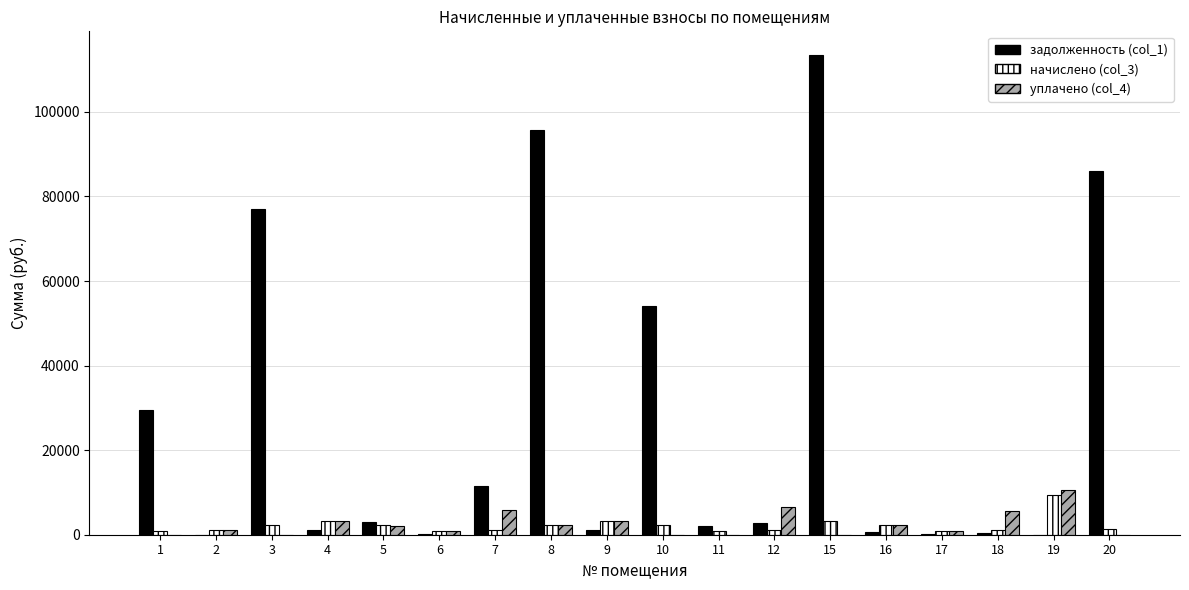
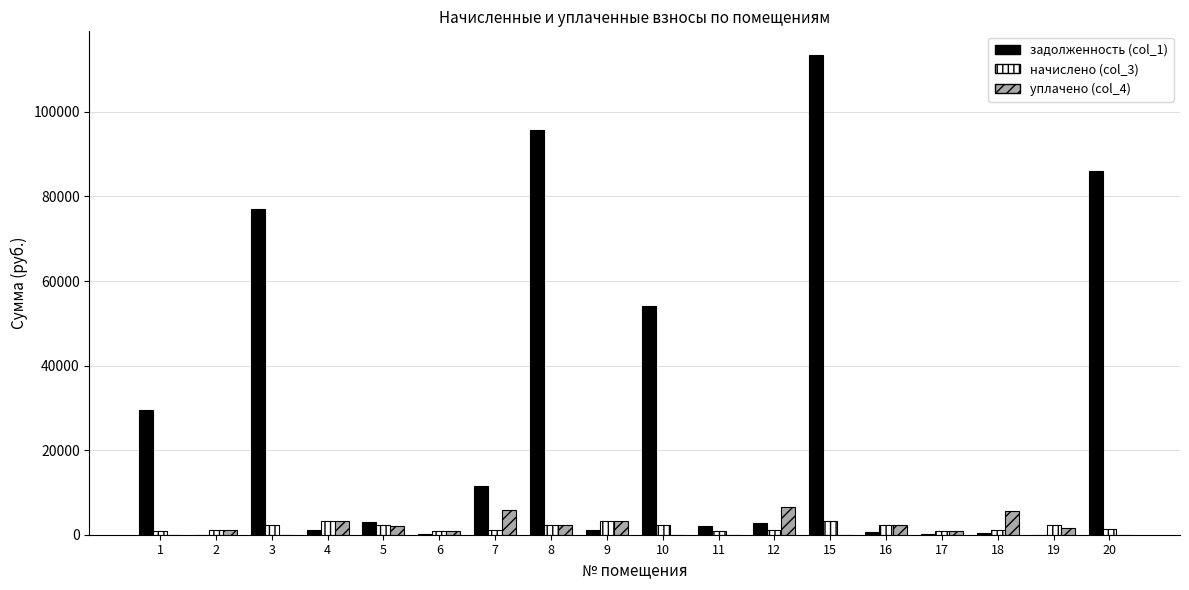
начислено (col_3), 19: 9000 -> 2000
уплачено (col_4), 19: 11000 -> 1000
